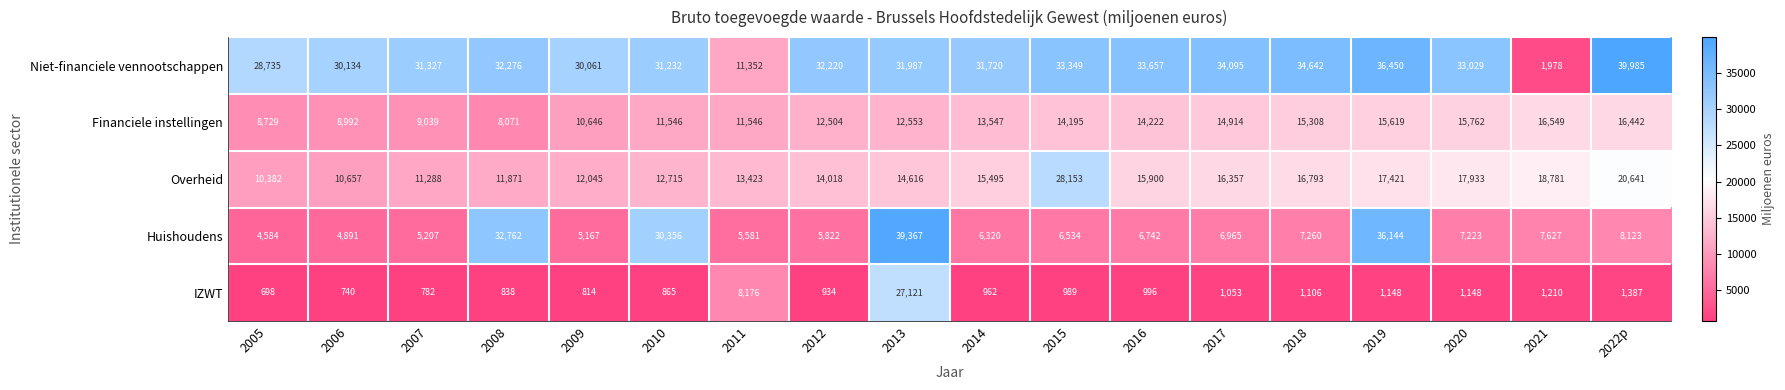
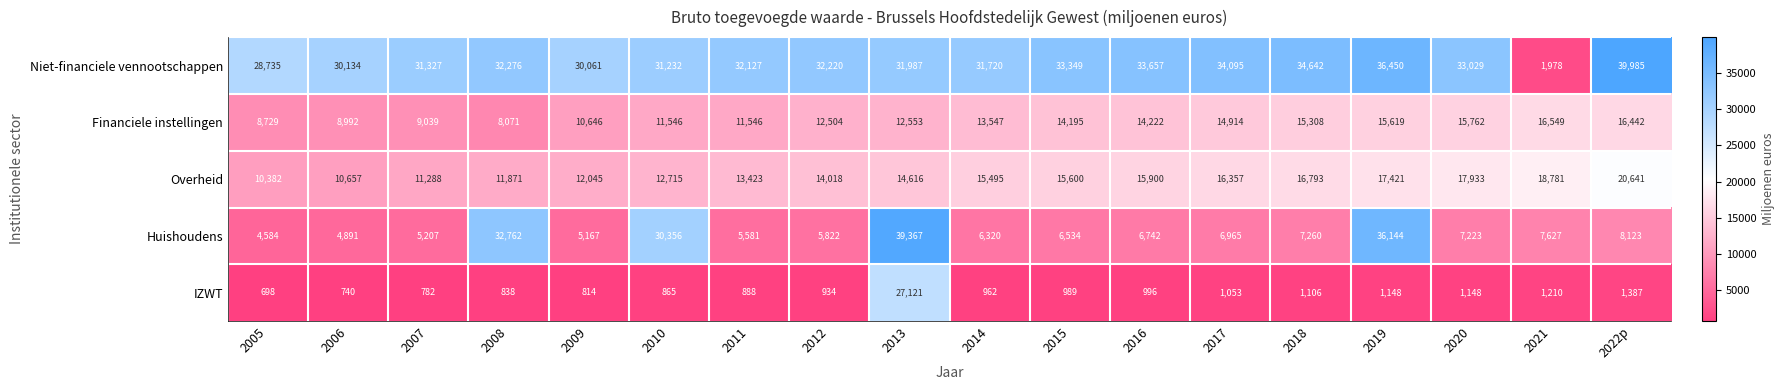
Niet-financiele vennootschappen, 2011: 11,352 -> 32,127
Overheid, 2015: 28,153 -> 15,600
IZWT, 2011: 8,176 -> 888
